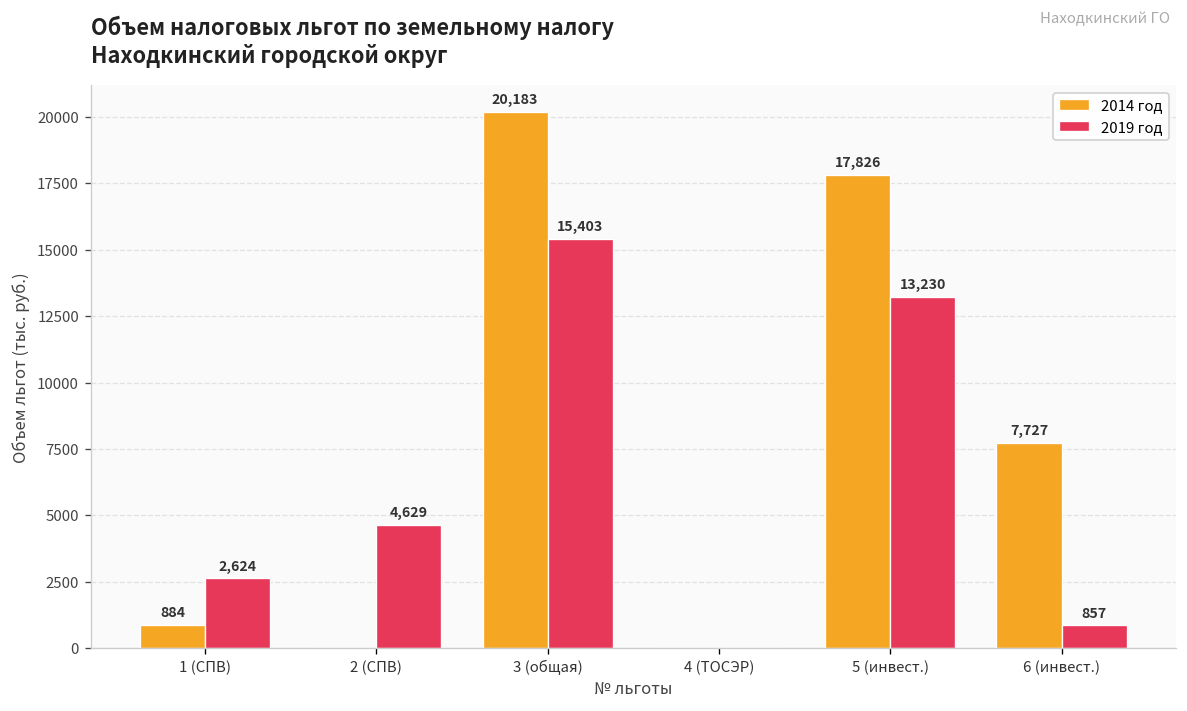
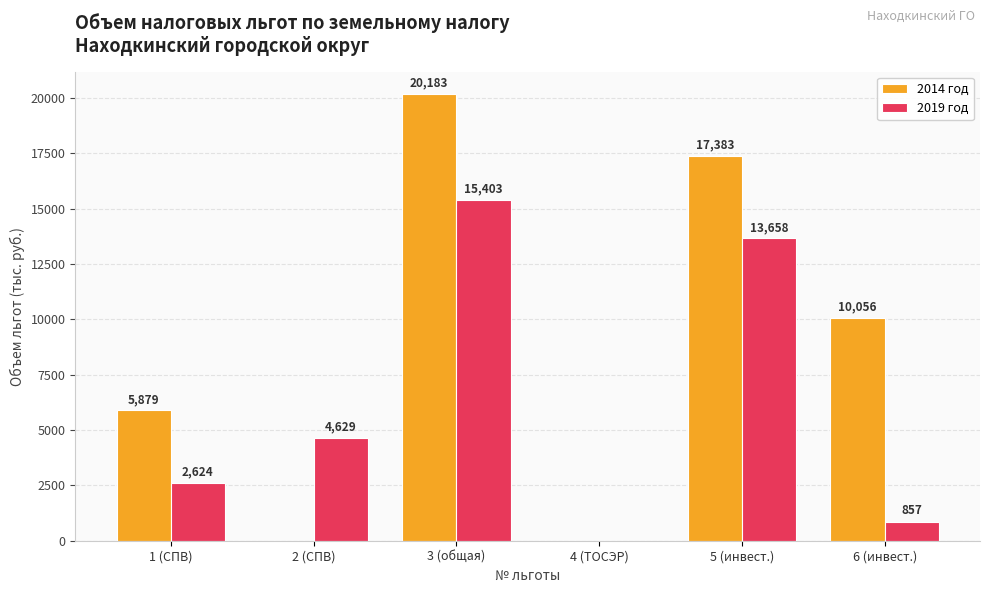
2014 год, 1 (СПВ): 884 -> 5,879
2014 год, 5 (инвест.): 17,826 -> 17,383
2019 год, 5 (инвест.): 13,230 -> 13,658
2014 год, 6 (инвест.): 7,727 -> 10,056
